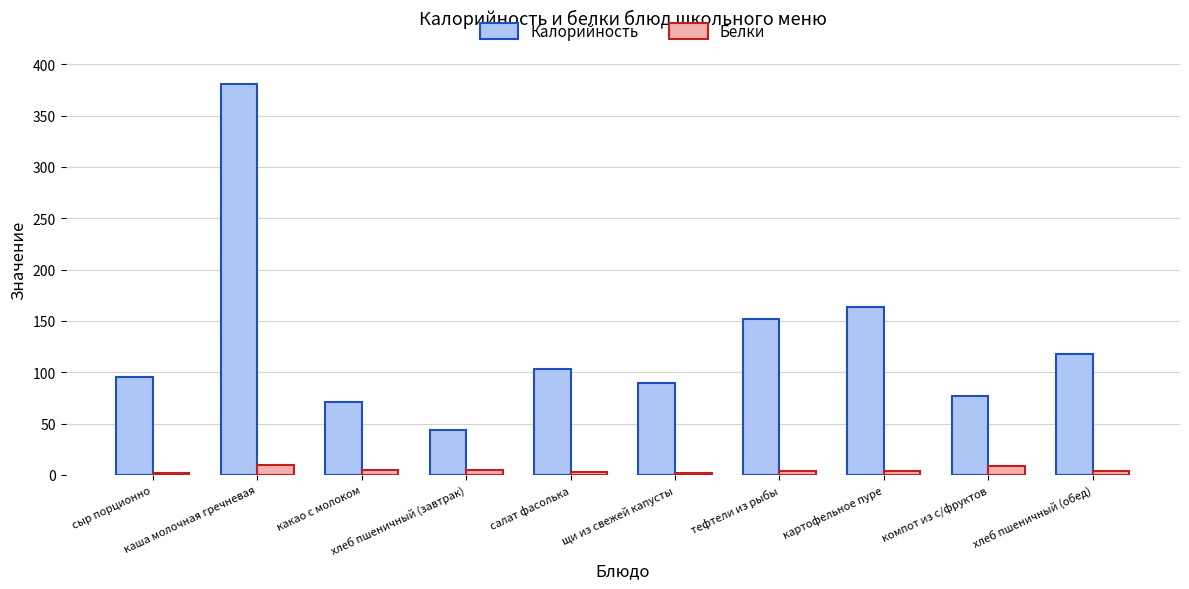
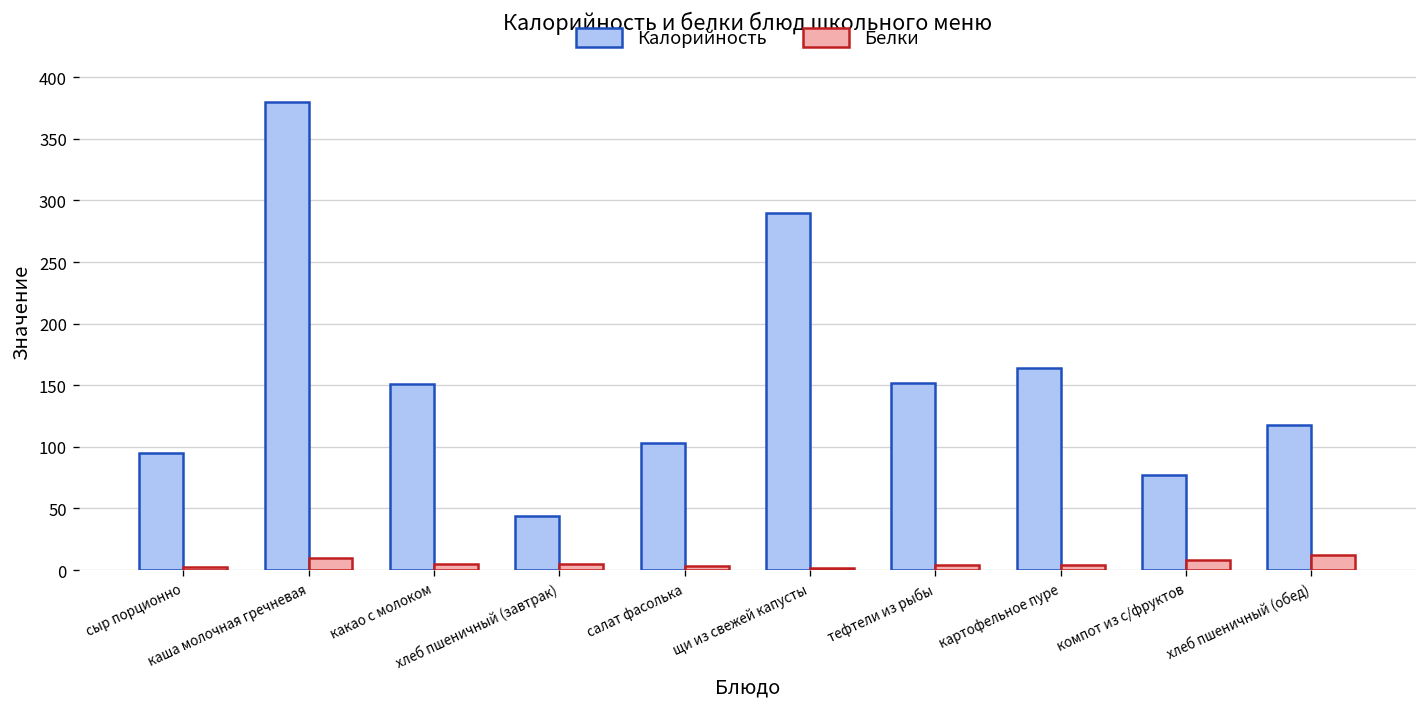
Калорийность, какао с молоком: 71 -> 151
Калорийность, щи из свежей капусты: 90 -> 290
Белки, хлеб пшеничный (обед): 4 -> 12
